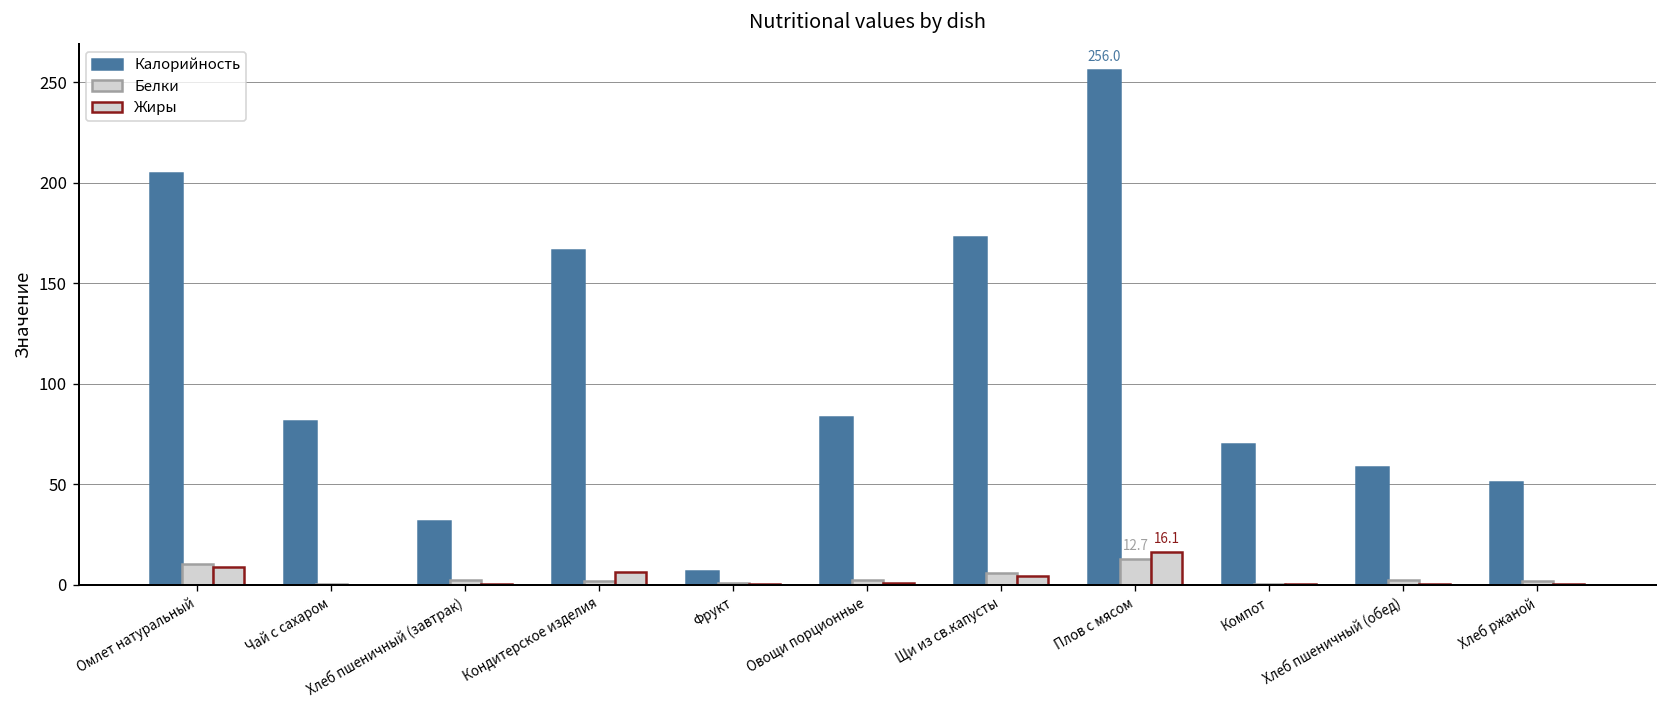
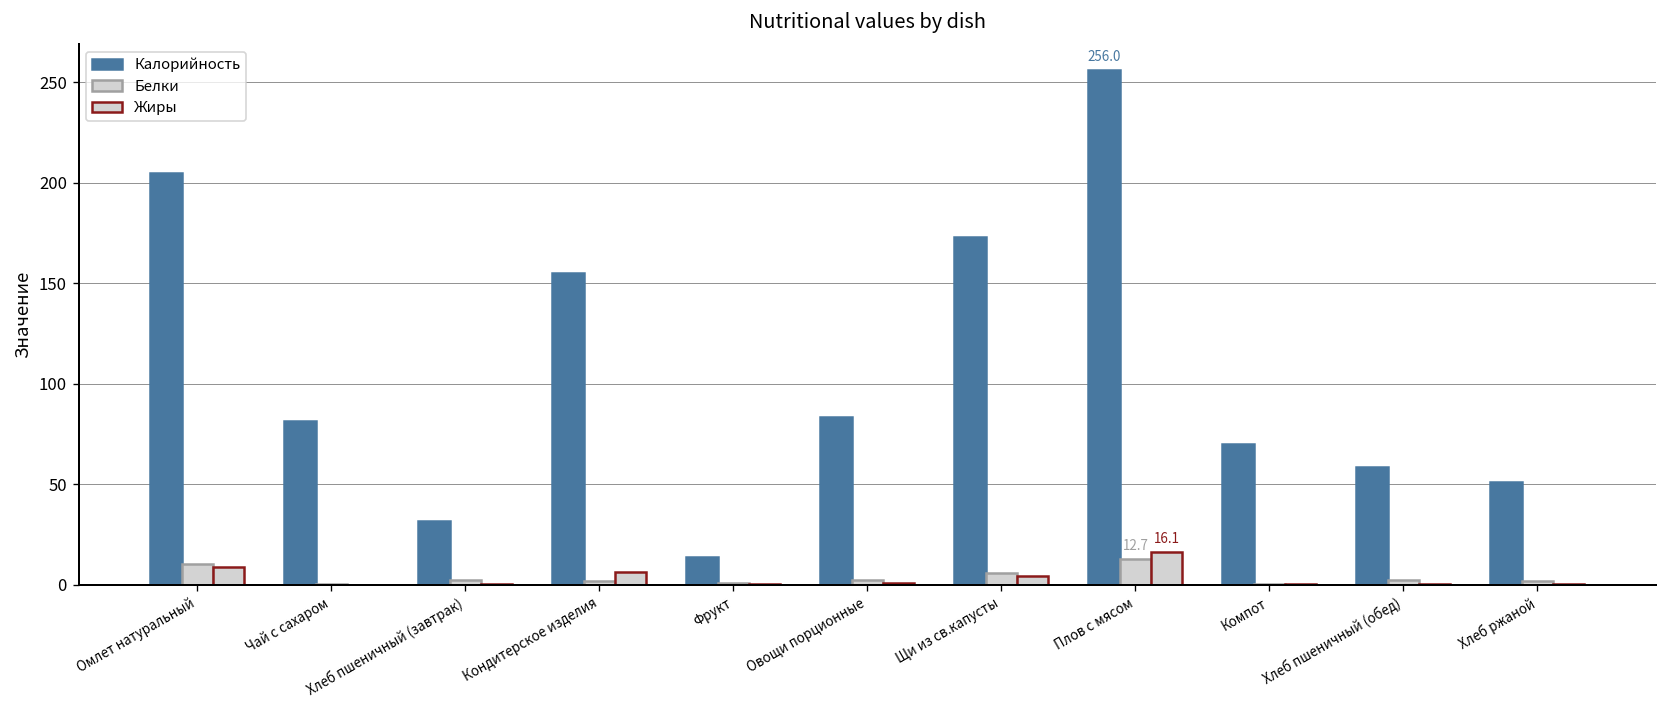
Калорийность, Кондитерское изделия: 166 -> 155
Калорийность, Фрукт: 7 -> 14
